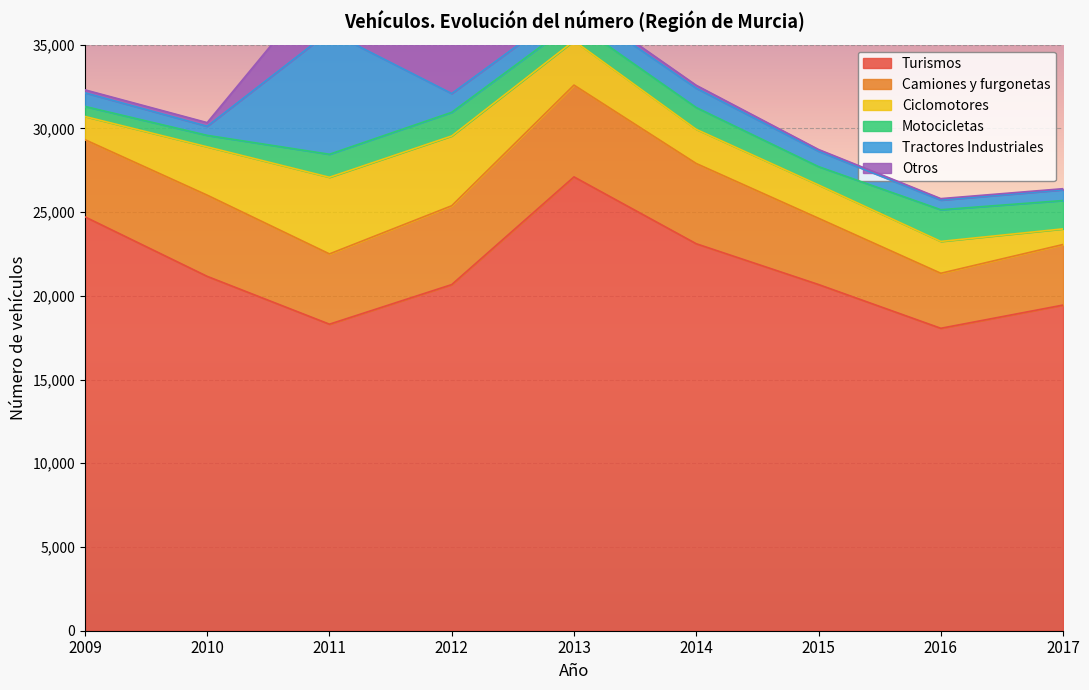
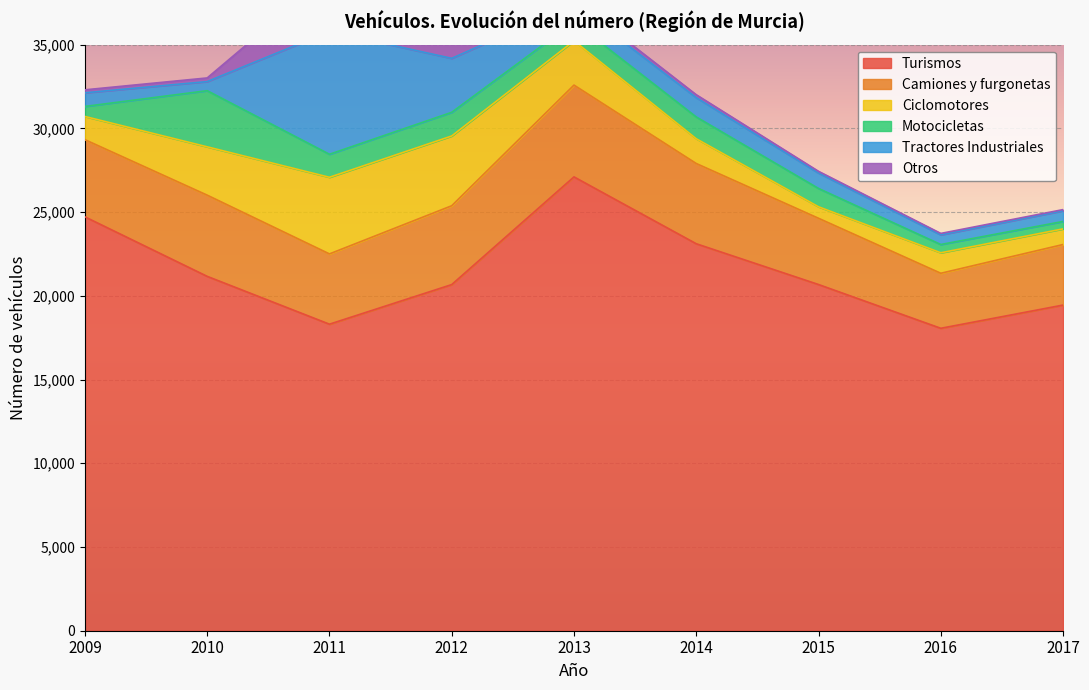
Motocicletas, 2010: 700 -> 3,400
Tractores Industriales, 2012: 1,100 -> 3,200
Ciclomotores, 2014: 2,000 -> 1,500
Ciclomotores, 2015: 2,000 -> 700
Ciclomotores, 2016: 1,900 -> 1,200
Motocicletas, 2016: 1,900 -> 500
Motocicletas, 2017: 1,700 -> 400
